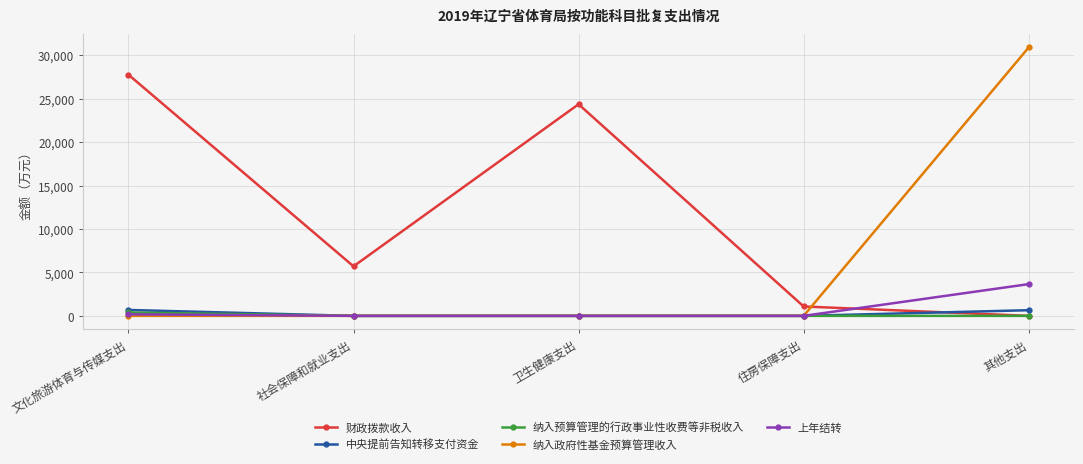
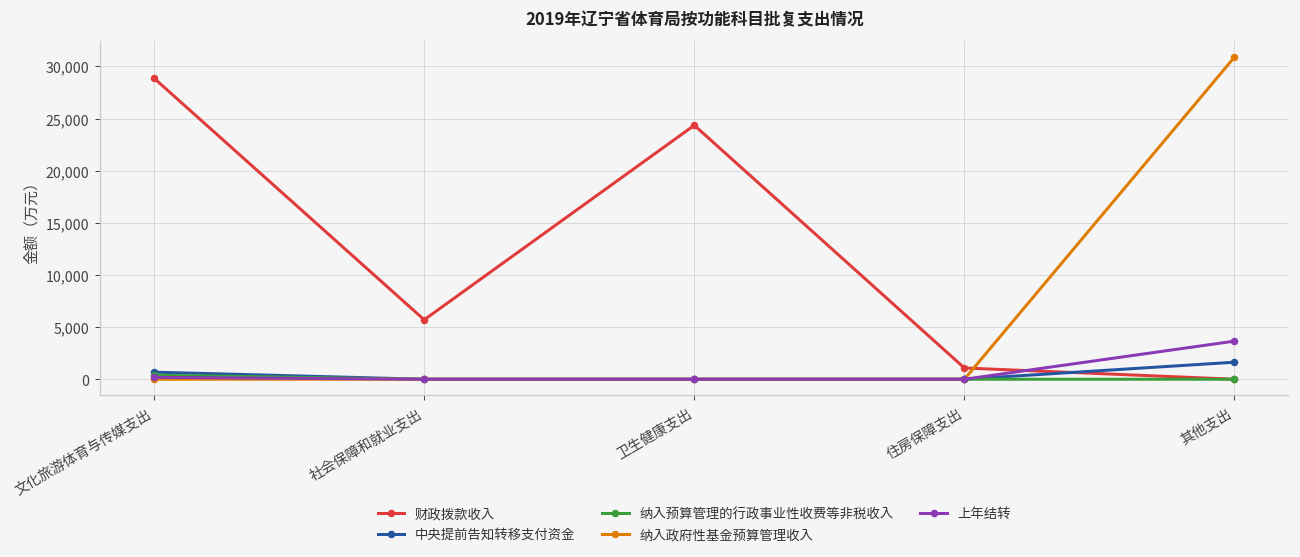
财政拨款收入, 文化旅游体育与传媒支出: 28,000 -> 29,000
中央提前告知转移支付资金, 其他支出: 1,000 -> 2,000
